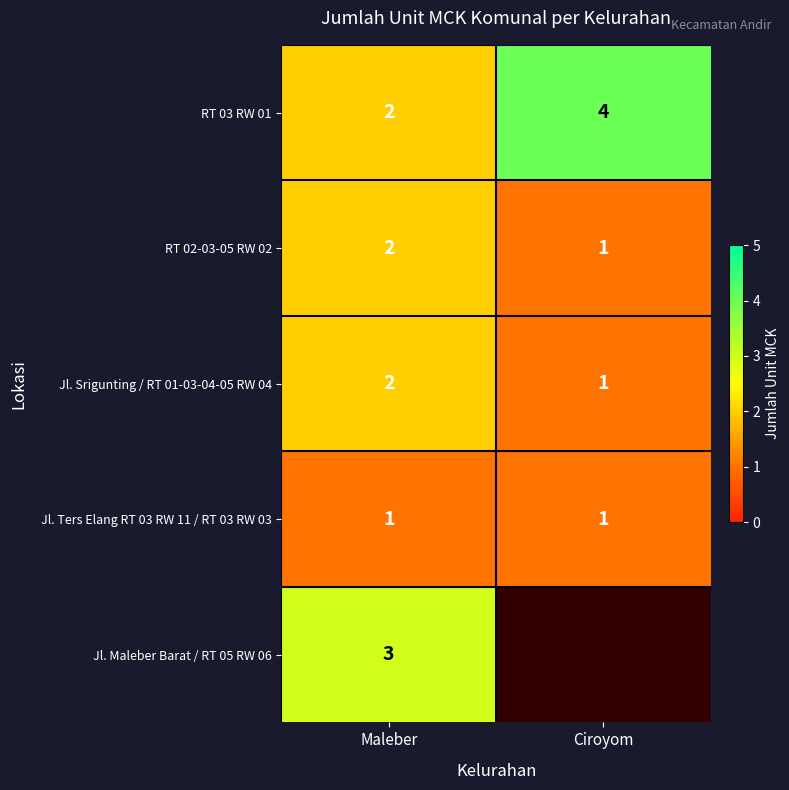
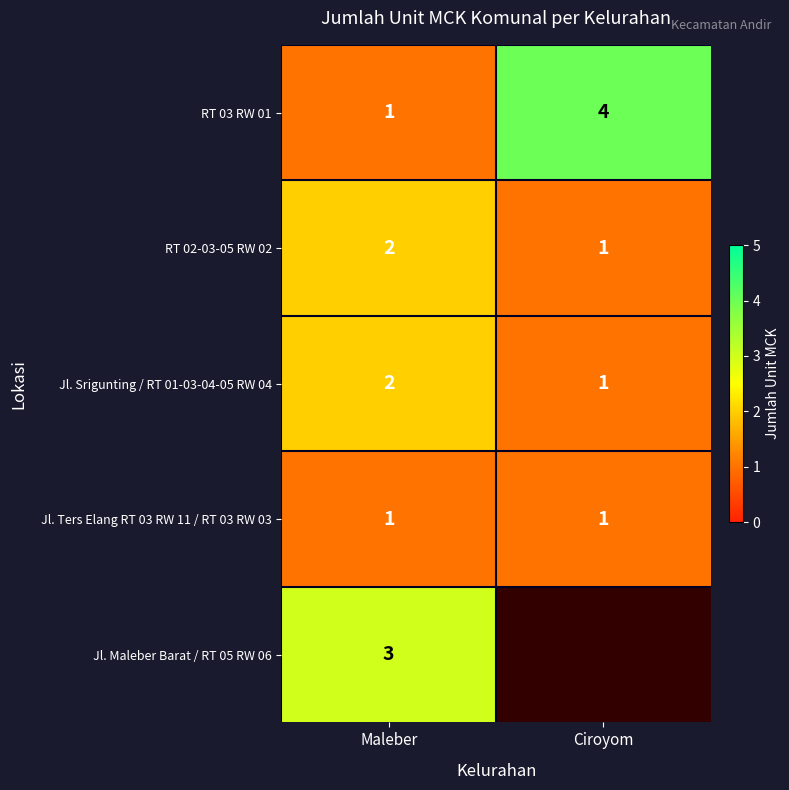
RT 03 RW 01, Maleber: 2 -> 1
